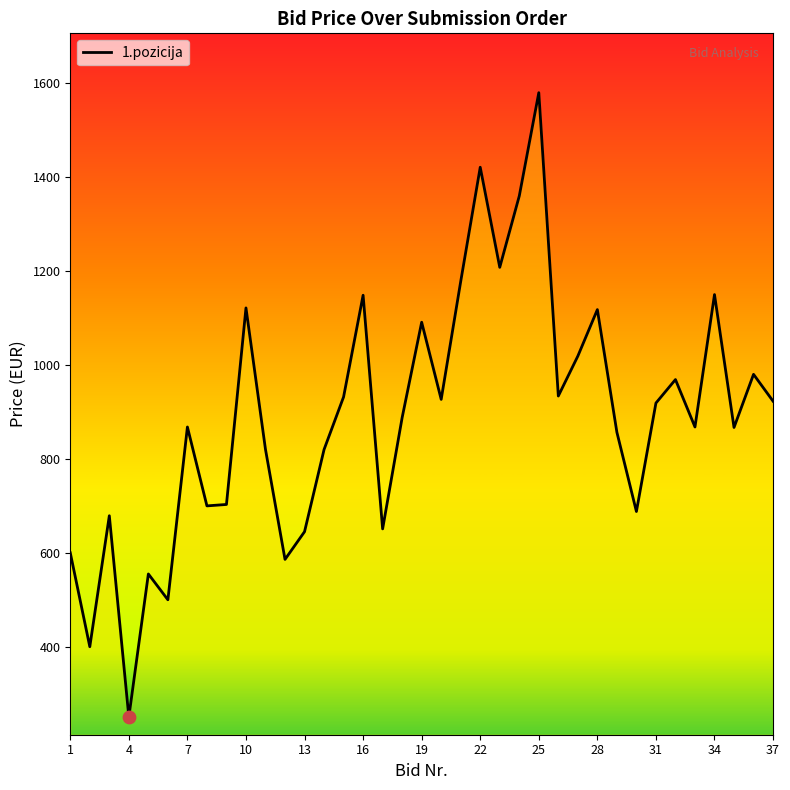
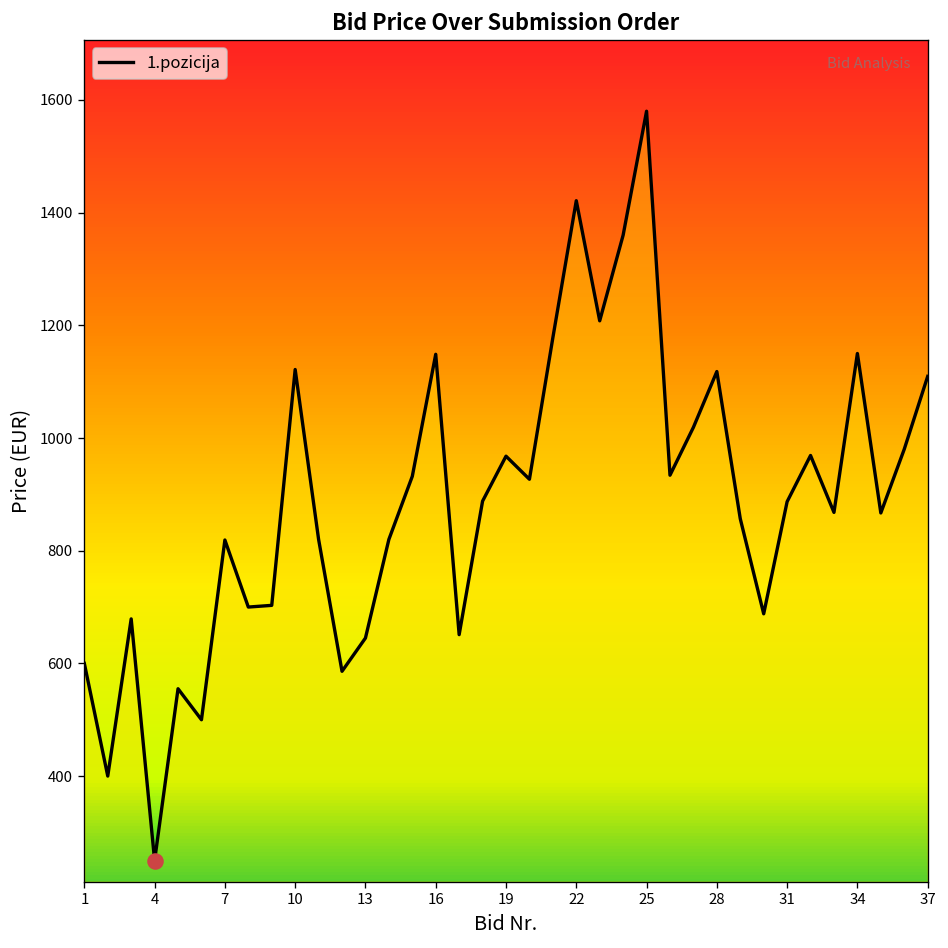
1.pozicija, 7: 870 -> 820
1.pozicija, 19: 1090 -> 970
1.pozicija, 31: 920 -> 890
1.pozicija, 37: 920 -> 1110
